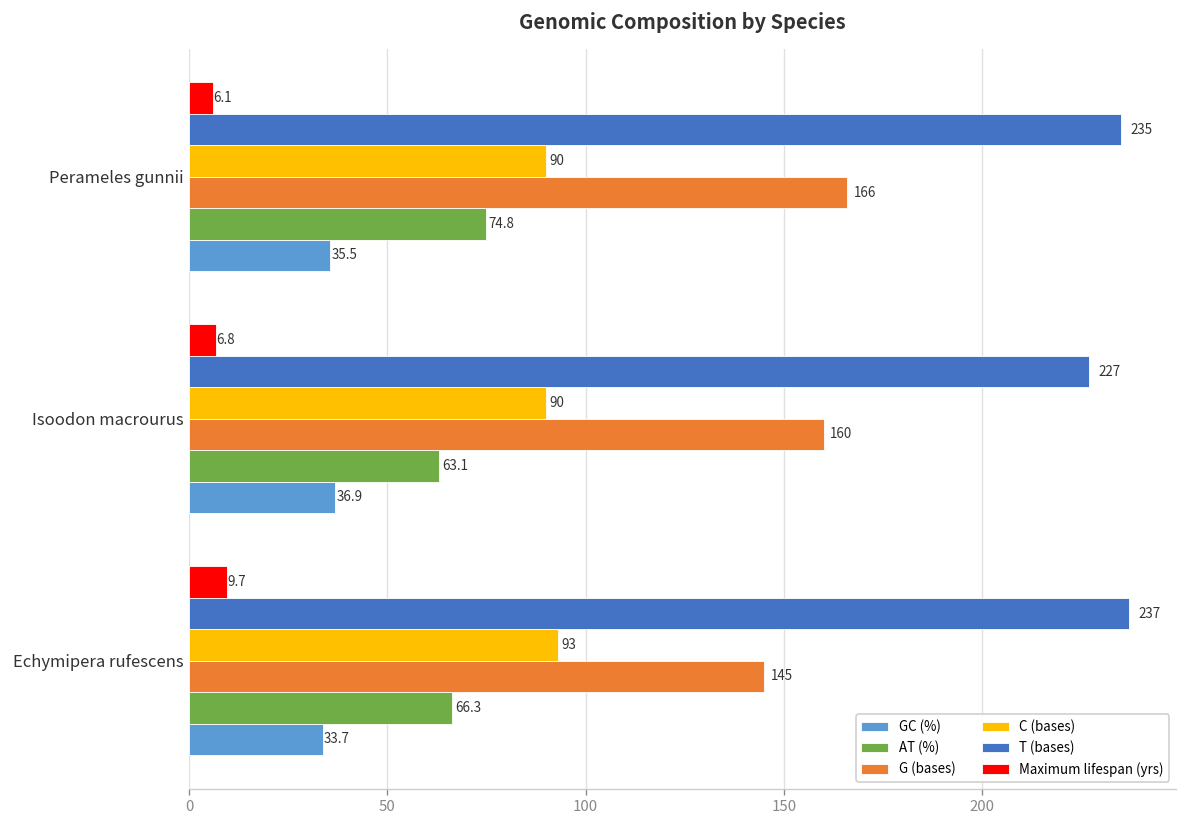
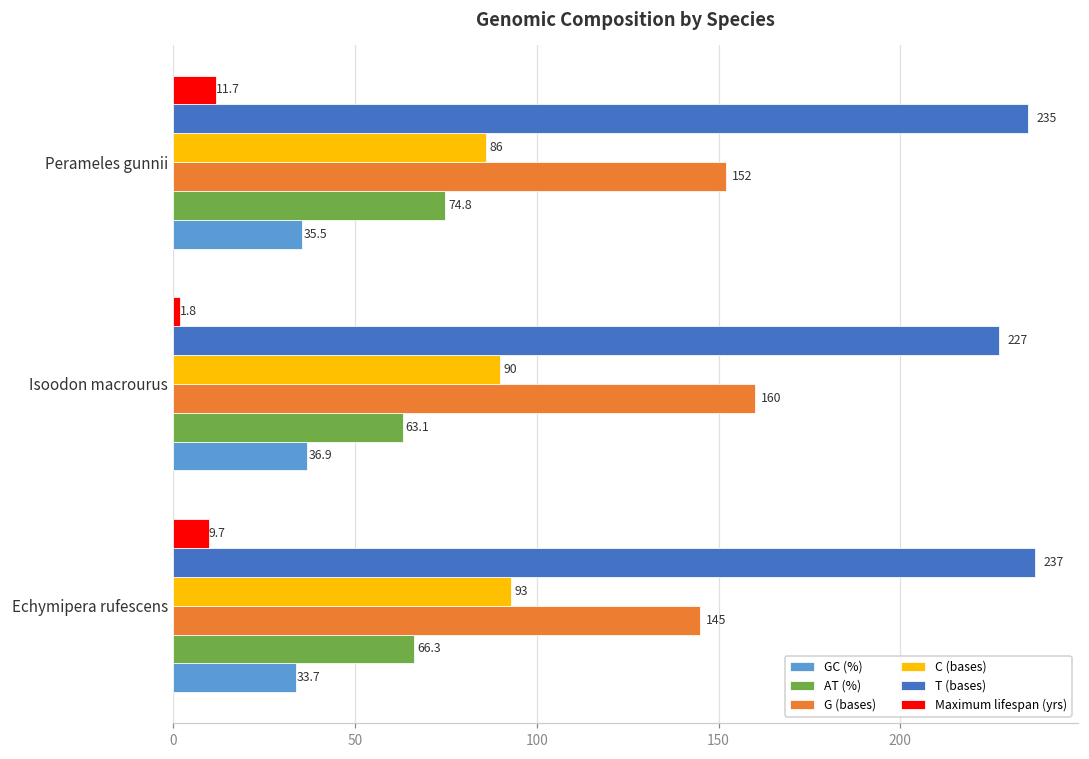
Maximum lifespan (yrs), Perameles gunnii: 6.1 -> 11.7
C (bases), Perameles gunnii: 90 -> 86
G (bases), Perameles gunnii: 166 -> 152
Maximum lifespan (yrs), Isoodon macrourus: 6.8 -> 1.8
